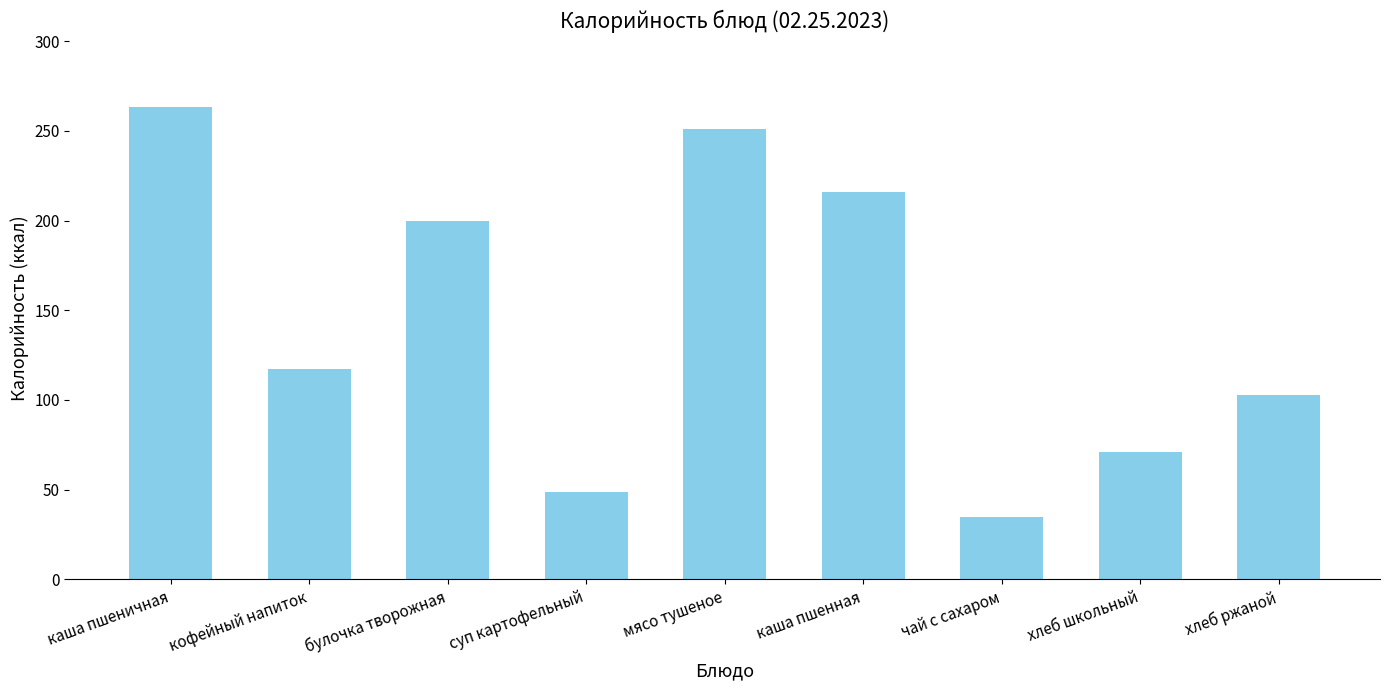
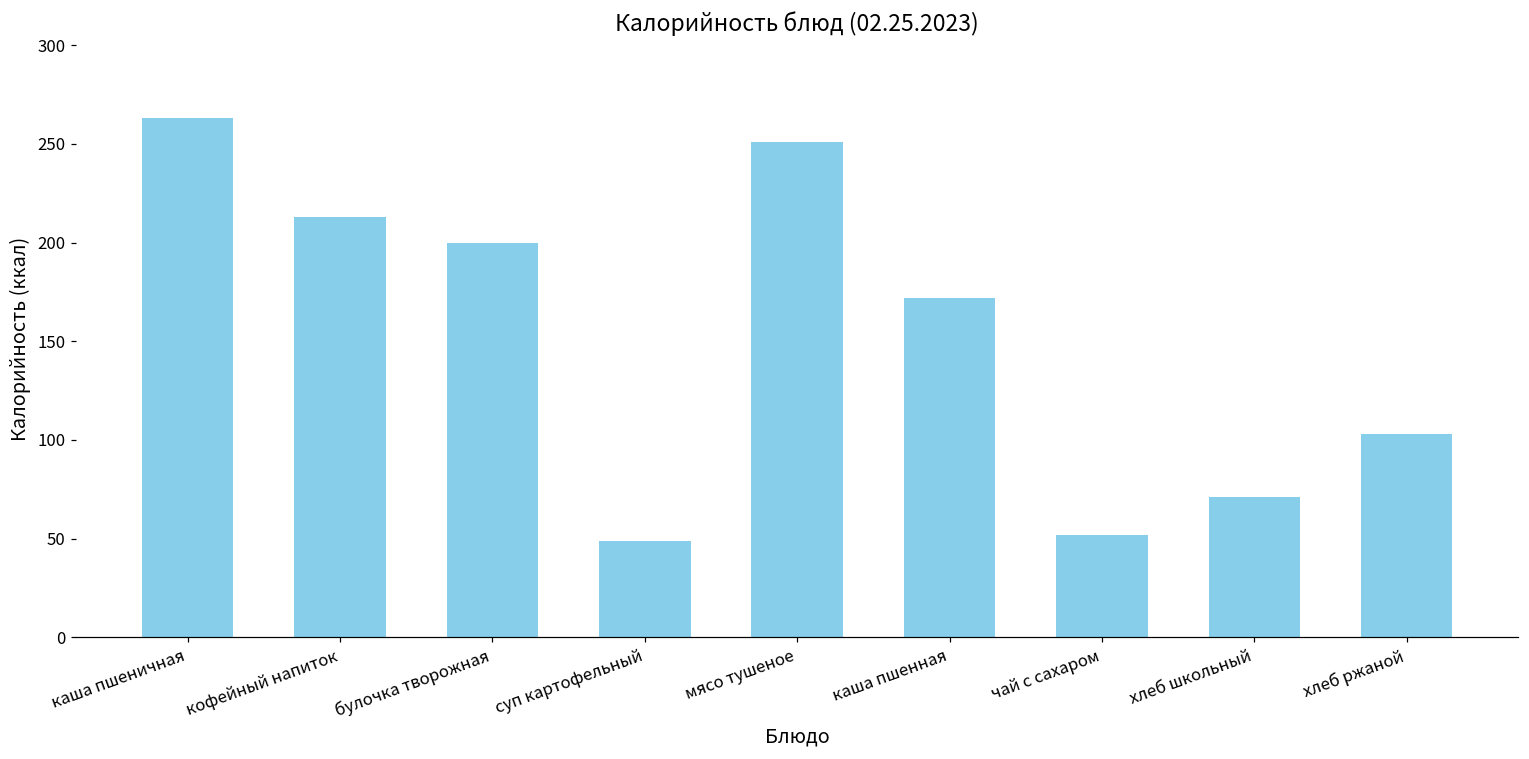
кофейный напиток: 117 -> 213
каша пшенная: 216 -> 172
чай с сахаром: 35 -> 52
